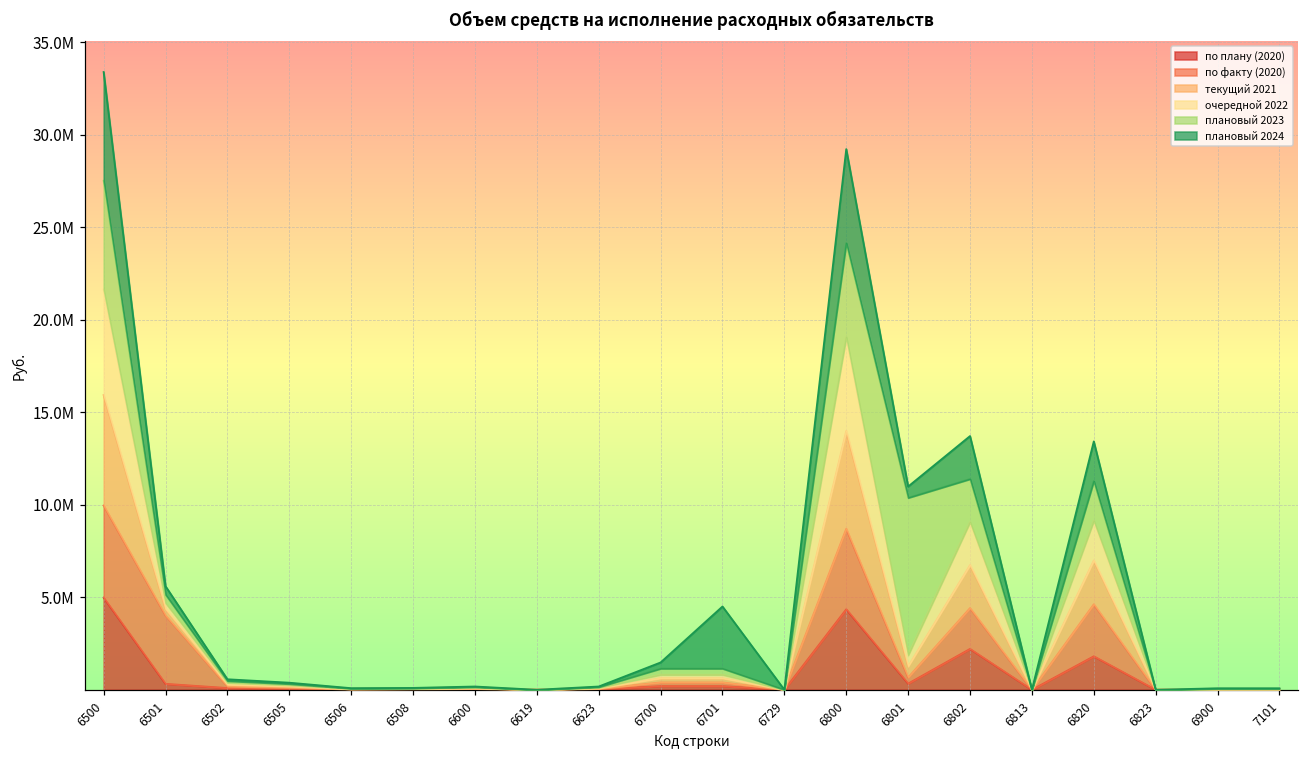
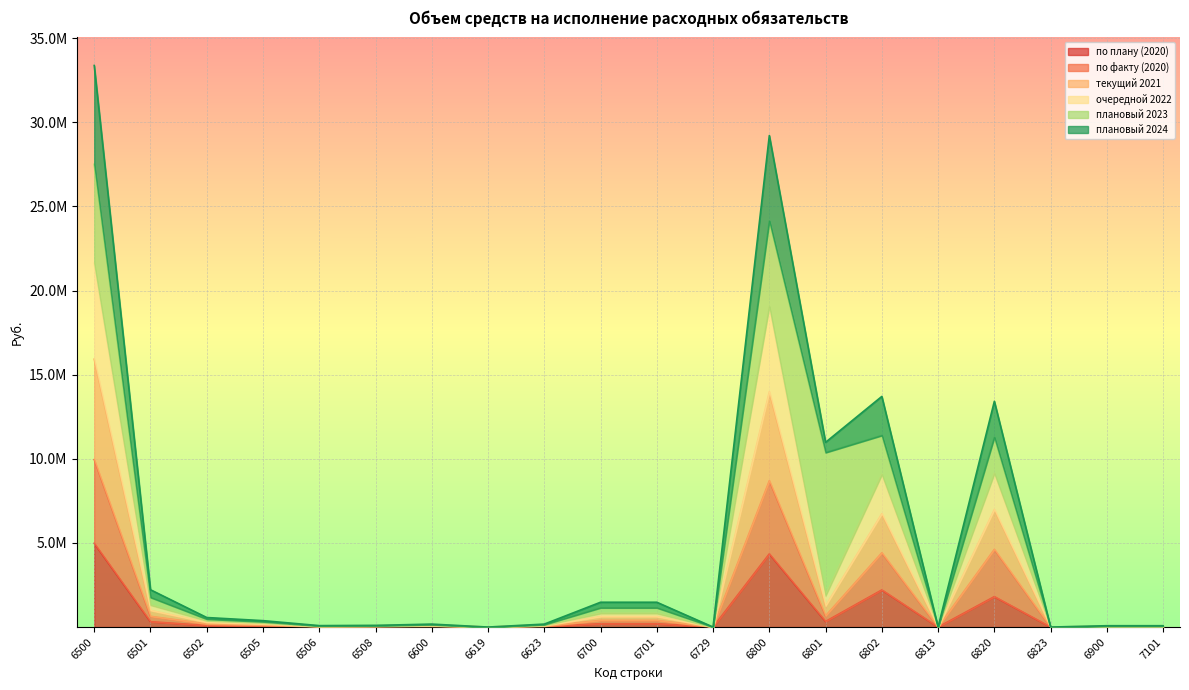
по факту (2020), 6501: 3700000 -> 300000
плановый 2024, 6701: 3400000 -> 300000
